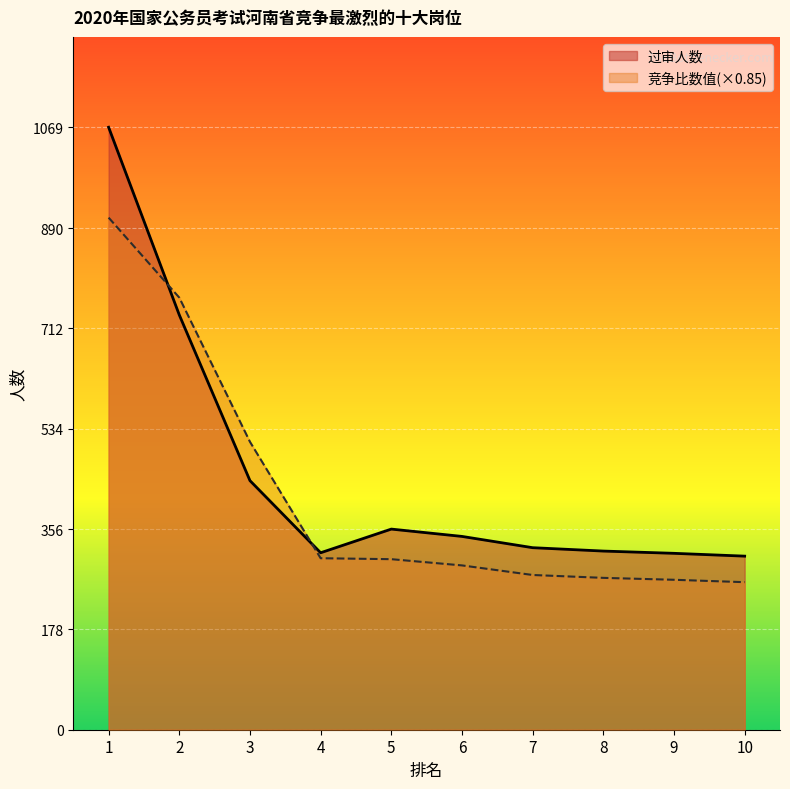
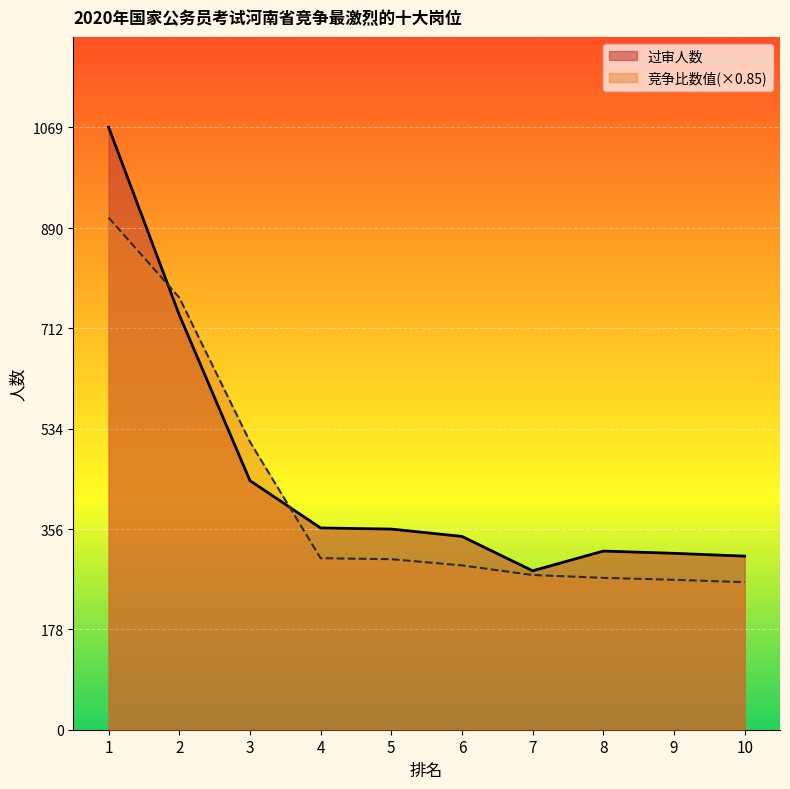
过审人数, 4: 310 -> 360
过审人数, 7: 320 -> 280
